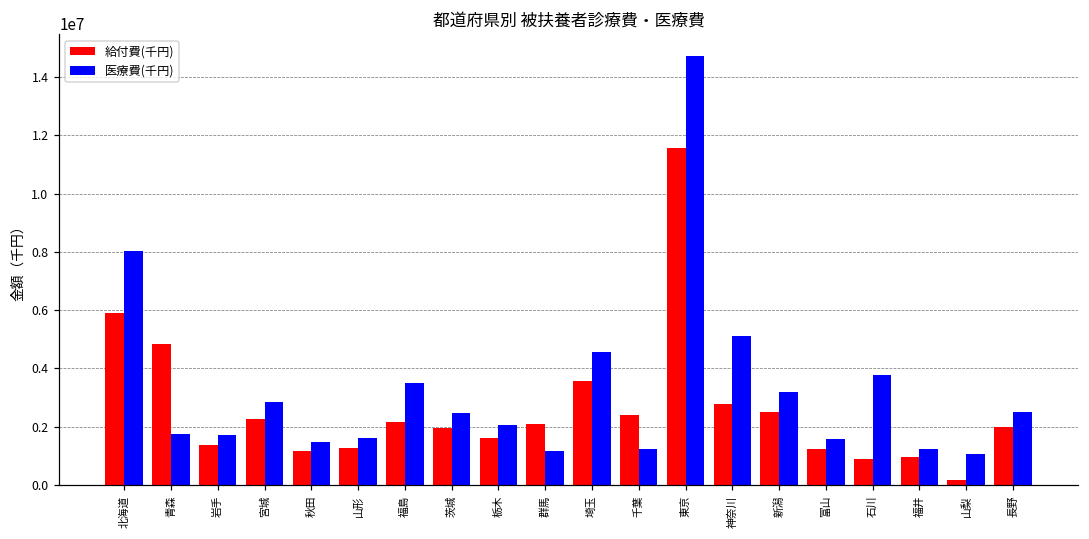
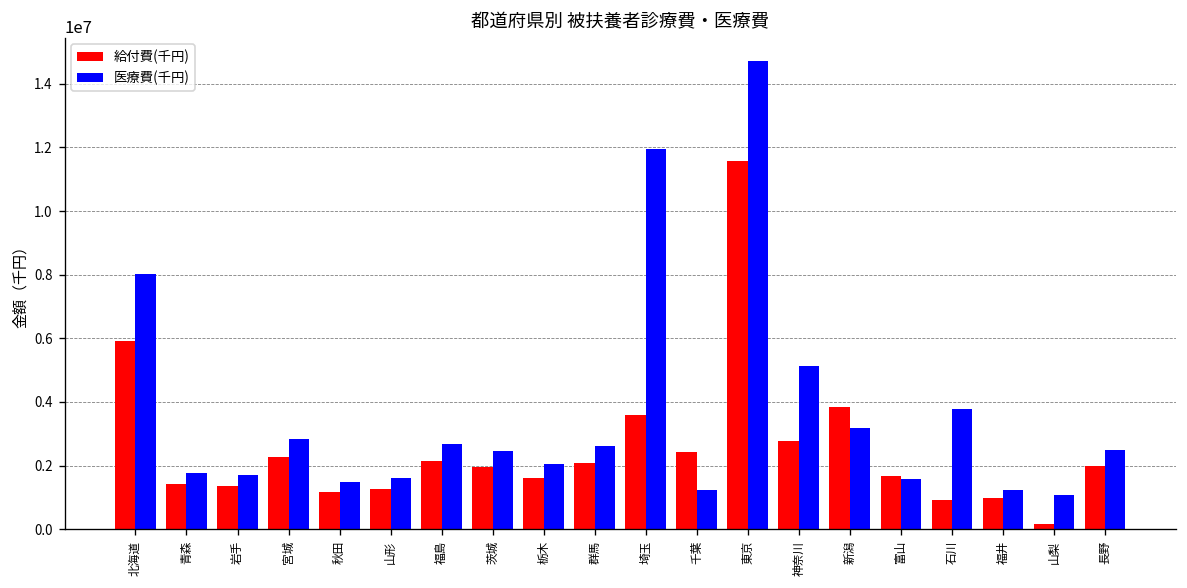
給付費(千円), 青森: 4900000 -> 1400000
医療費(千円), 福島: 3500000 -> 2700000
医療費(千円), 群馬: 1200000 -> 2600000
医療費(千円), 埼玉: 4600000 -> 12000000
給付費(千円), 新潟: 2500000 -> 3900000
給付費(千円), 富山: 1200000 -> 1700000
